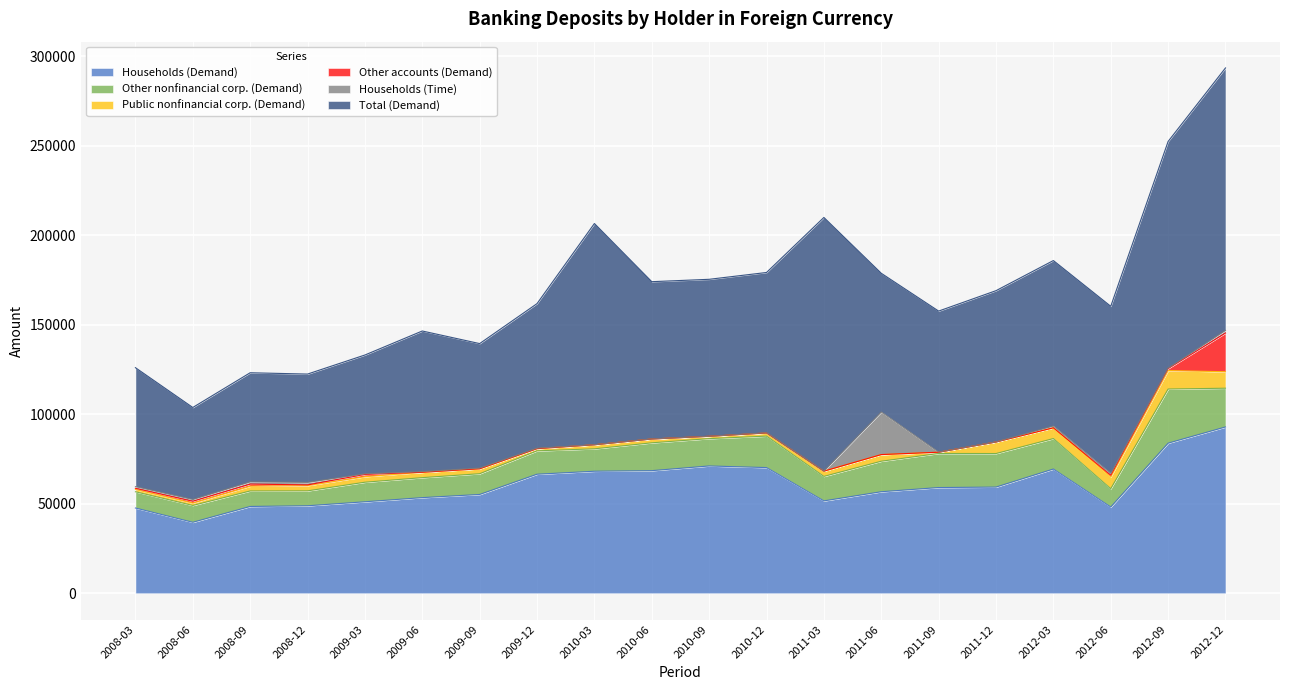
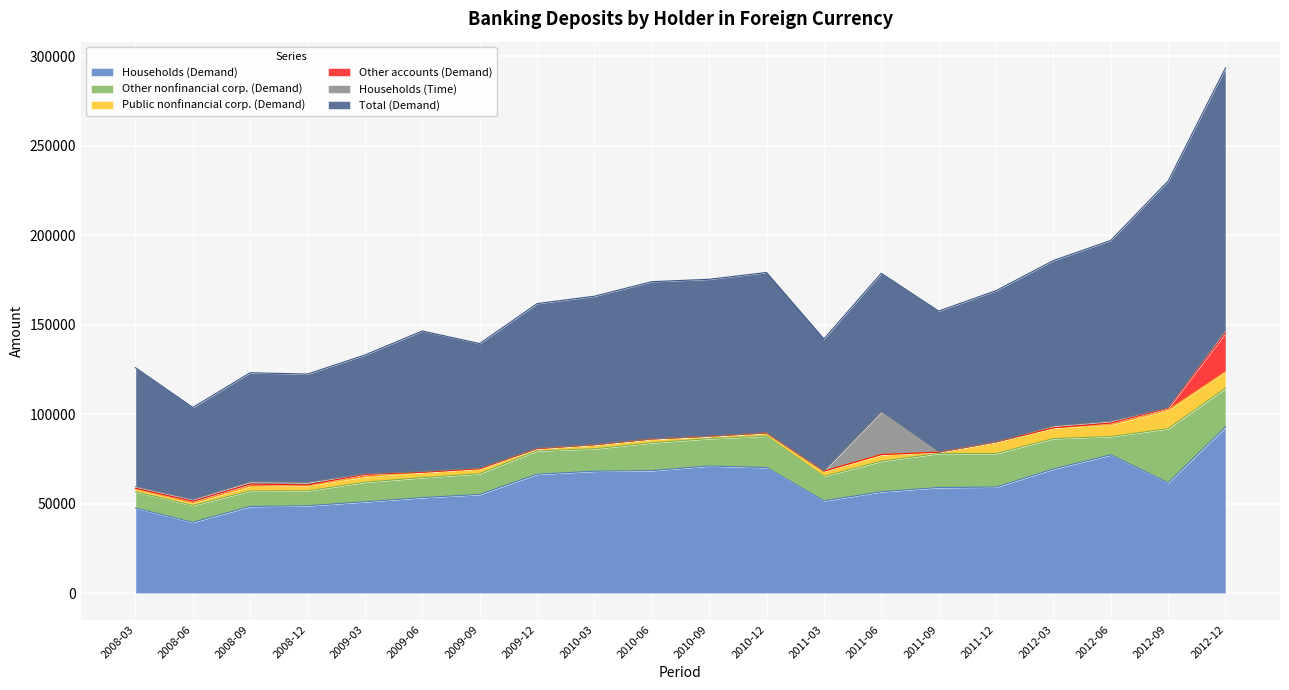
Total (Demand), 2010-03: 124000 -> 83000
Total (Demand), 2011-03: 142000 -> 74000
Households (Demand), 2012-06: 48000 -> 77000
Total (Demand), 2012-06: 93000 -> 101000
Households (Demand), 2012-09: 84000 -> 62000
